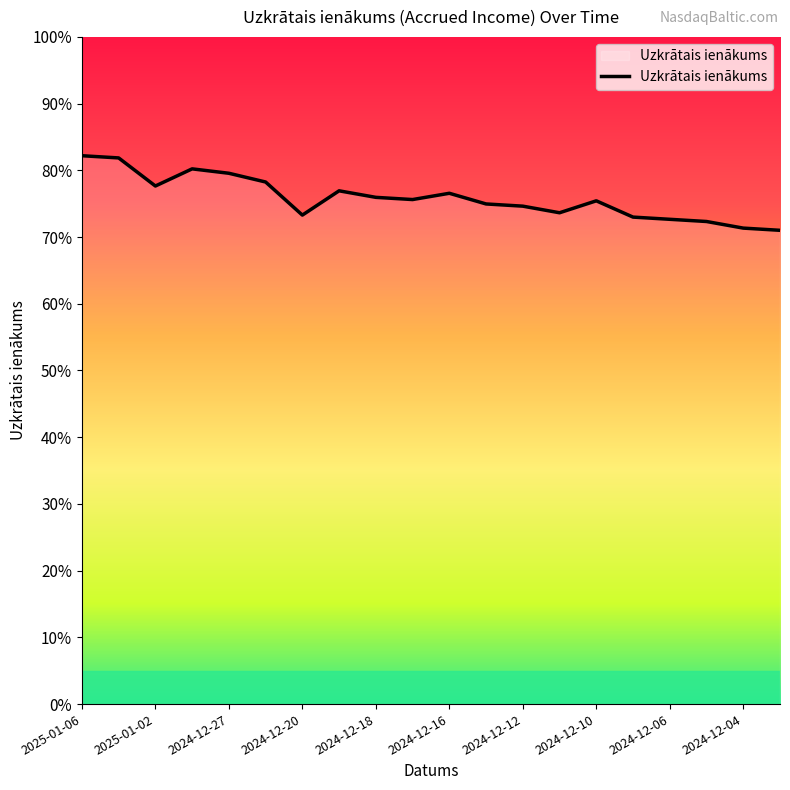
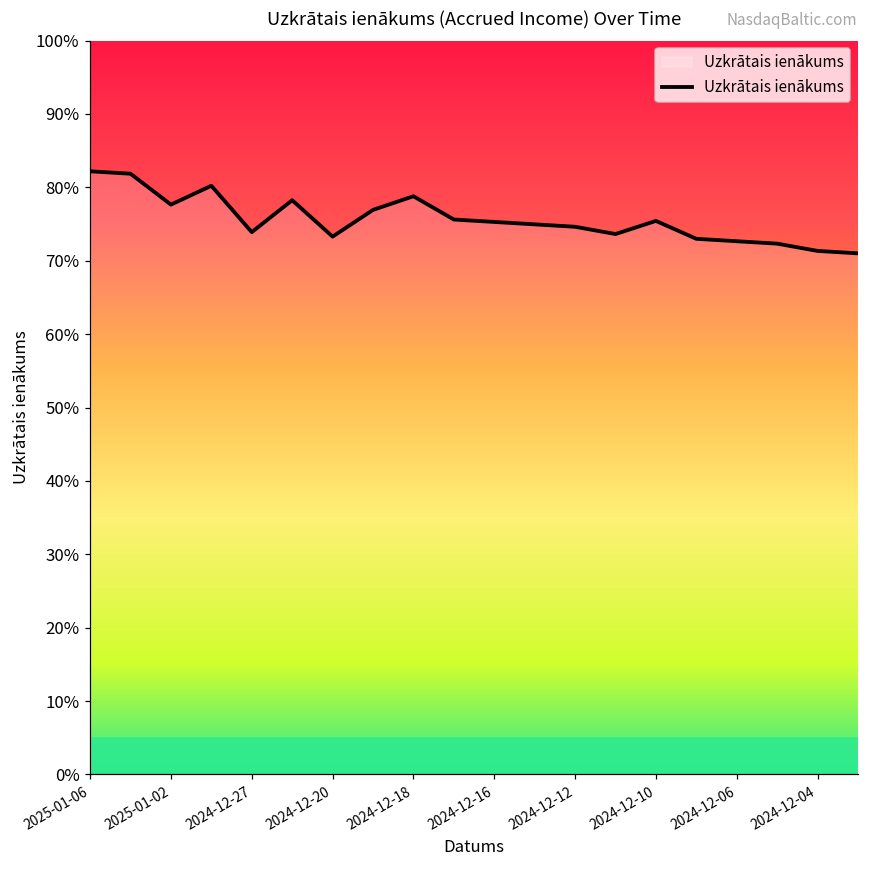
2024-12-27: 80% -> 74%
2024-12-18: 76% -> 79%
2024-12-16: 77% -> 75%
